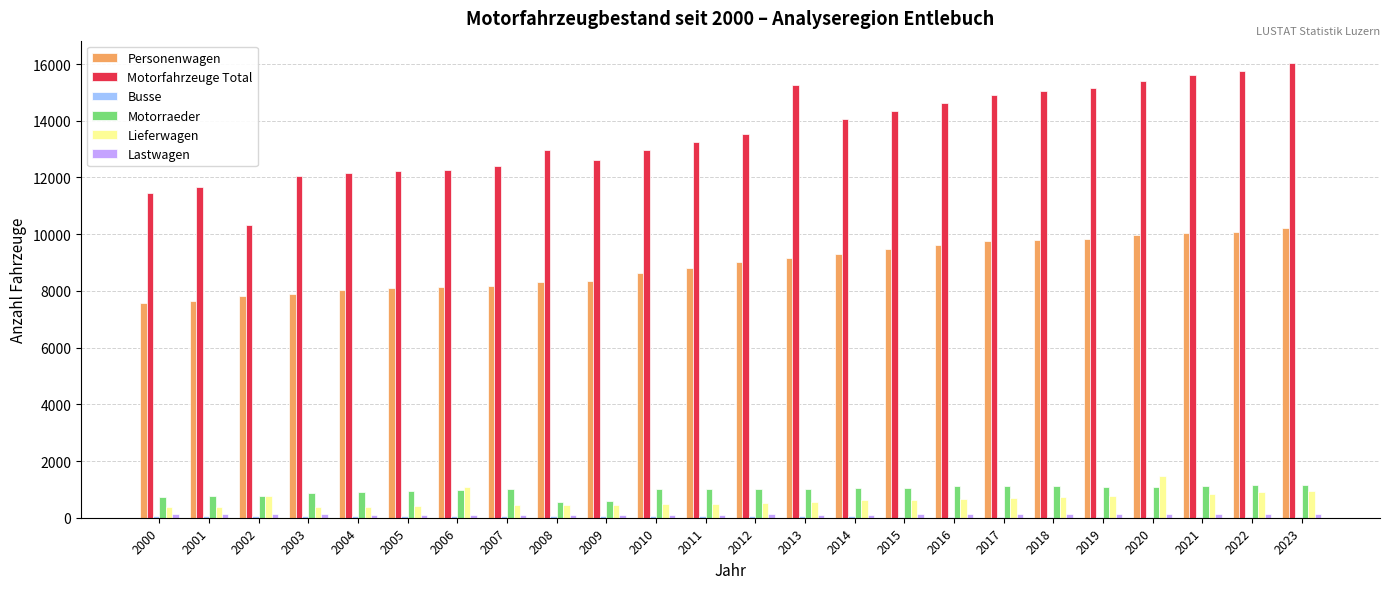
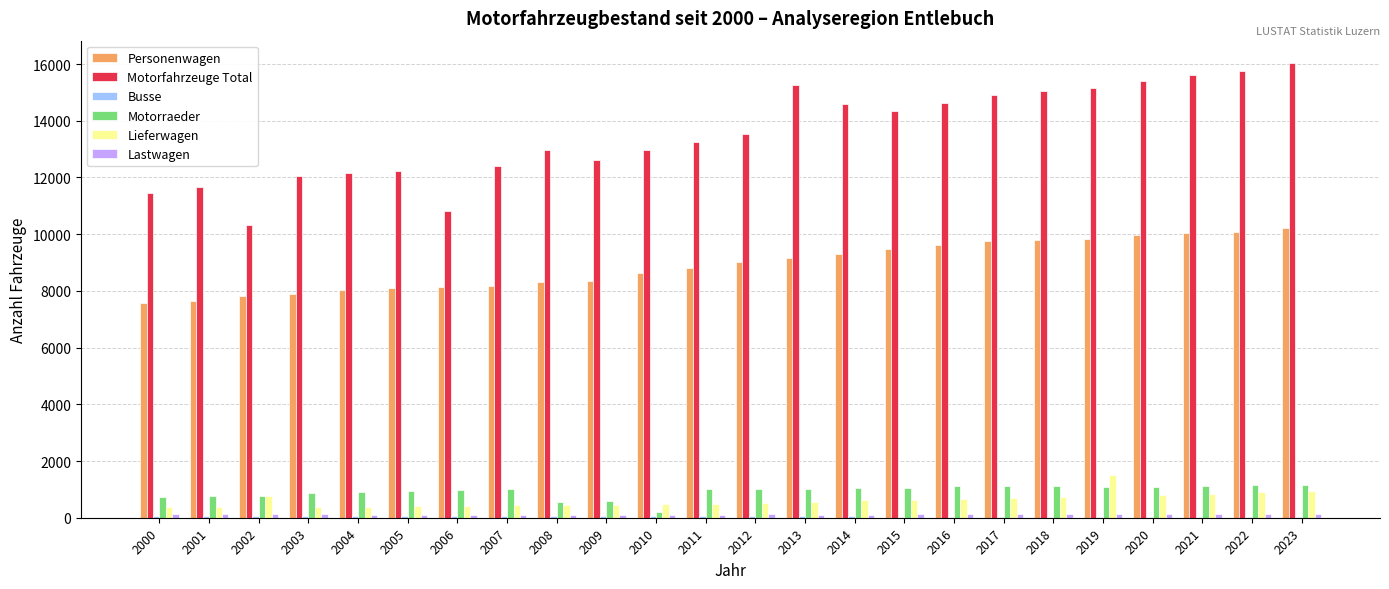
Motorfahrzeuge Total, 2006: 12300 -> 10800
Lieferwagen, 2006: 1100 -> 400
Motorraeder, 2010: 1000 -> 200
Motorfahrzeuge Total, 2014: 14100 -> 14600
Lieferwagen, 2019: 800 -> 1500
Lieferwagen, 2020: 1500 -> 800
